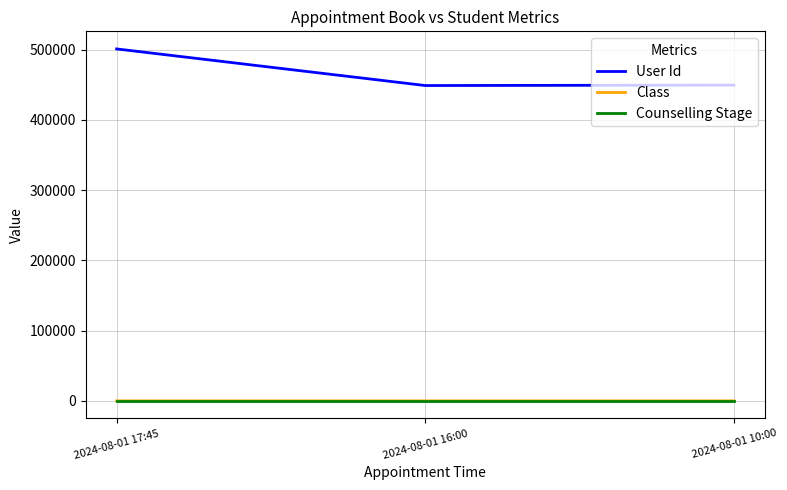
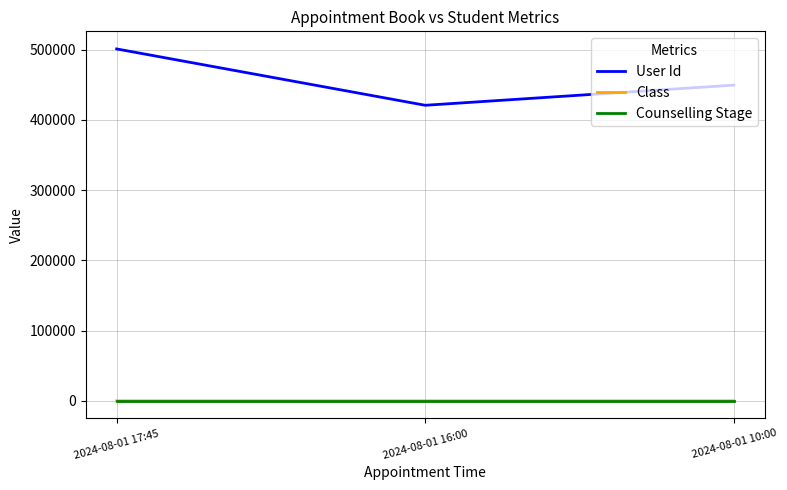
User Id, 2024-08-01 16:00: 450000 -> 420000
